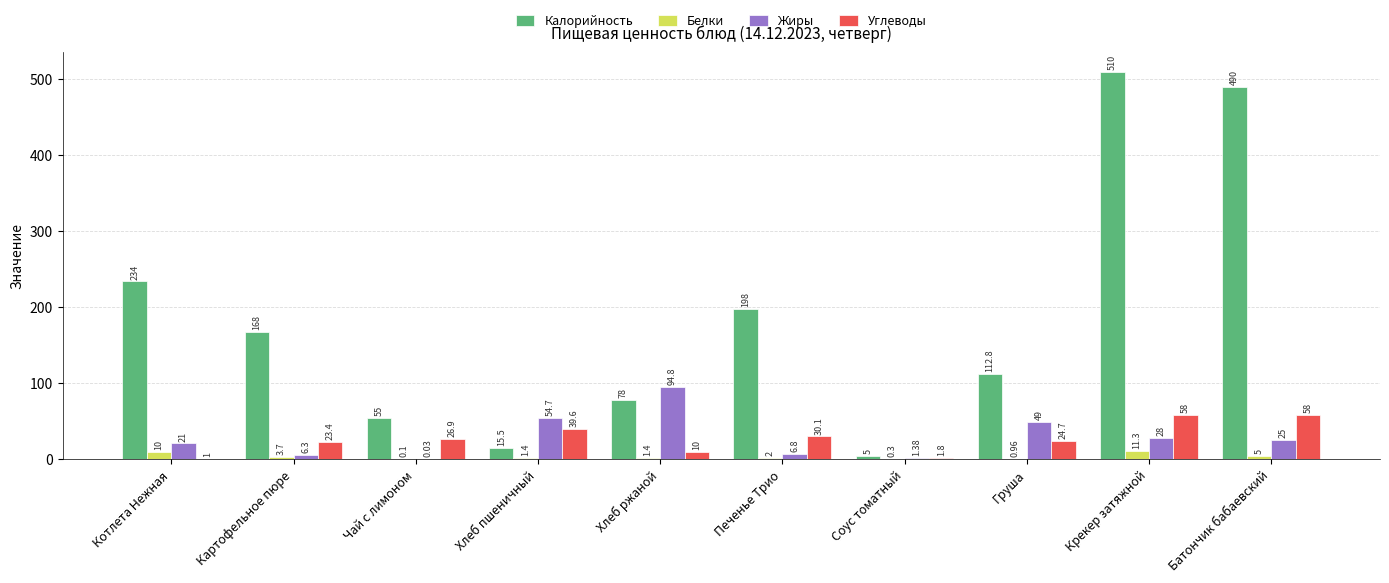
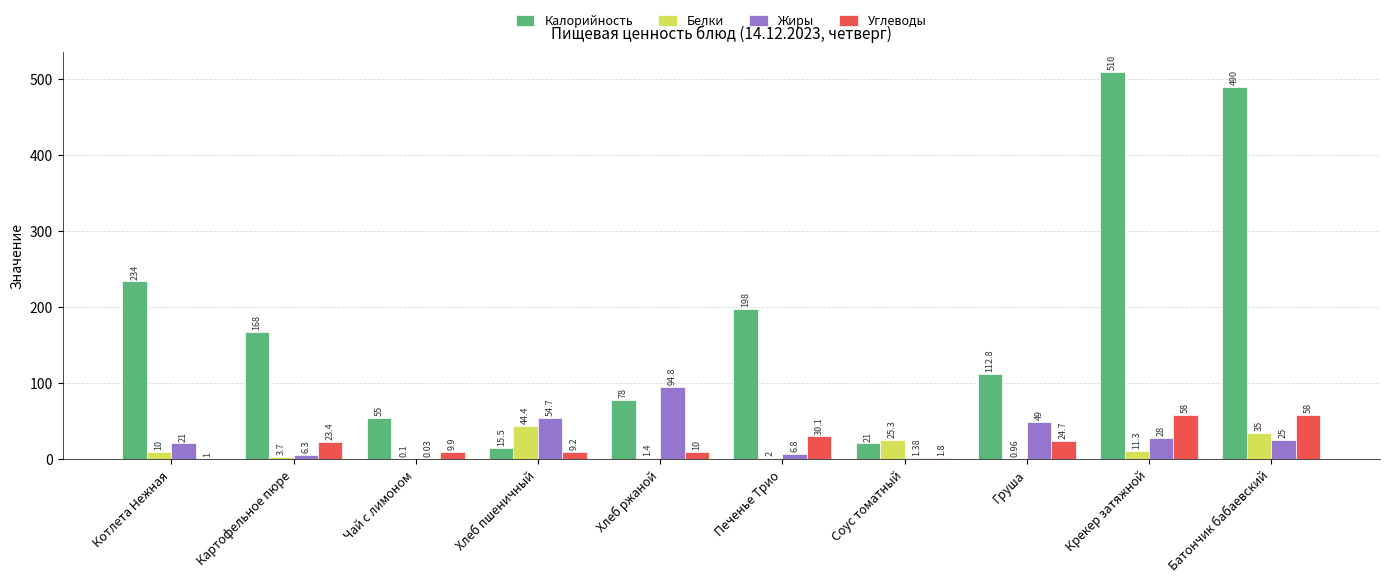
Углеводы, Чай с лимоном: 26.9 -> 9.9
Белки, Хлеб пшеничный: 1.4 -> 44.4
Углеводы, Хлеб пшеничный: 39.6 -> 9.2
Калорийность, Соус томатный: 5 -> 21
Белки, Соус томатный: 0.3 -> 25.3
Белки, Батончик бабаевский: 5 -> 35
